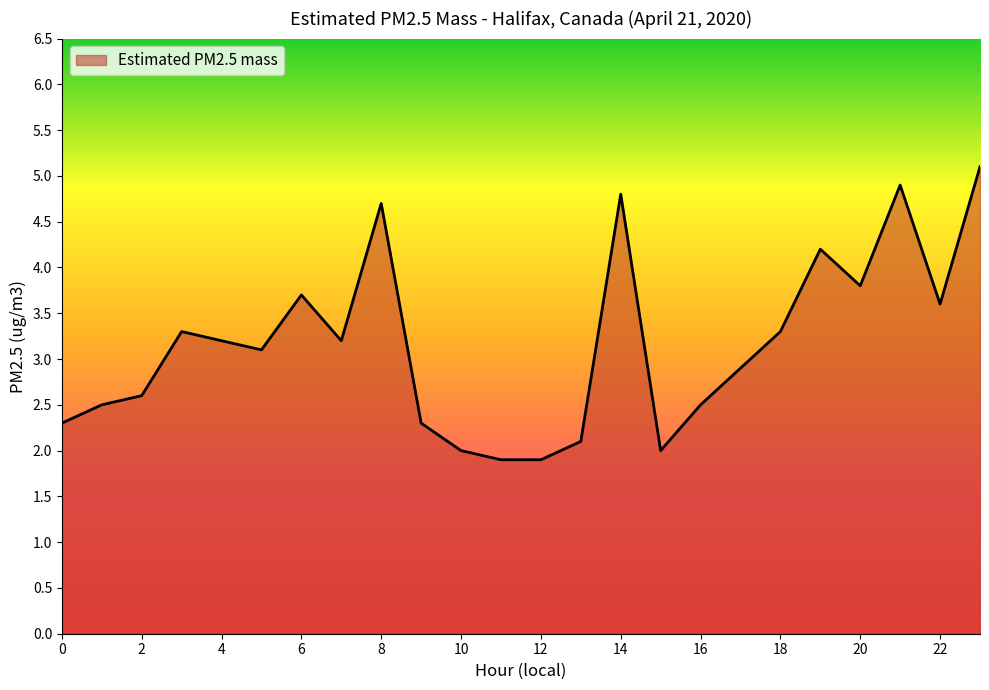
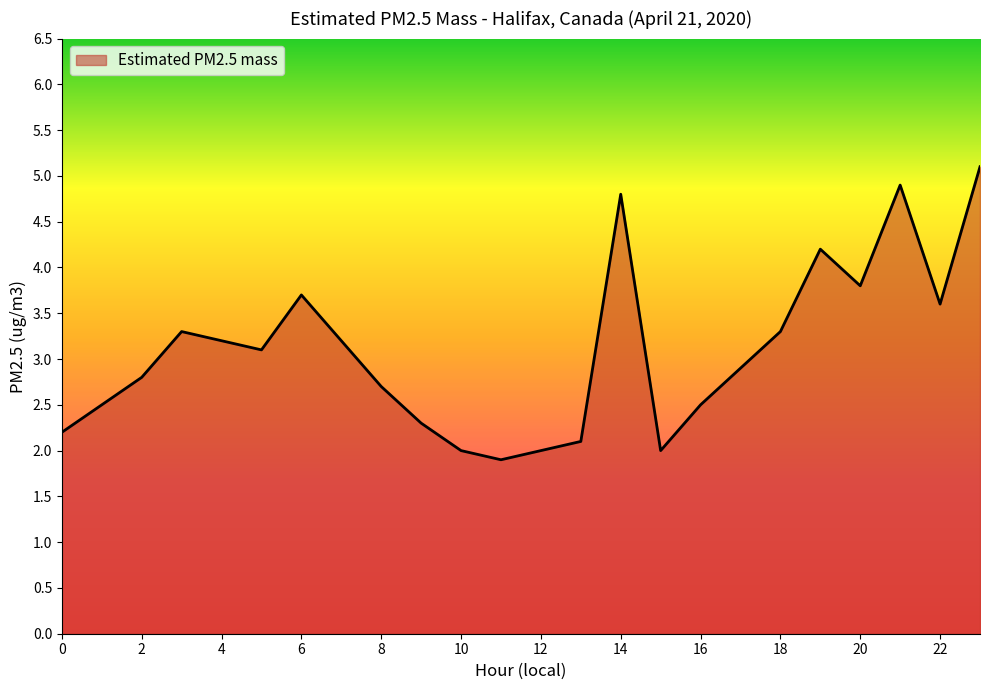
0: 2.3 -> 2.2
2: 2.6 -> 2.8
8: 4.7 -> 2.7
12: 1.9 -> 2.0
